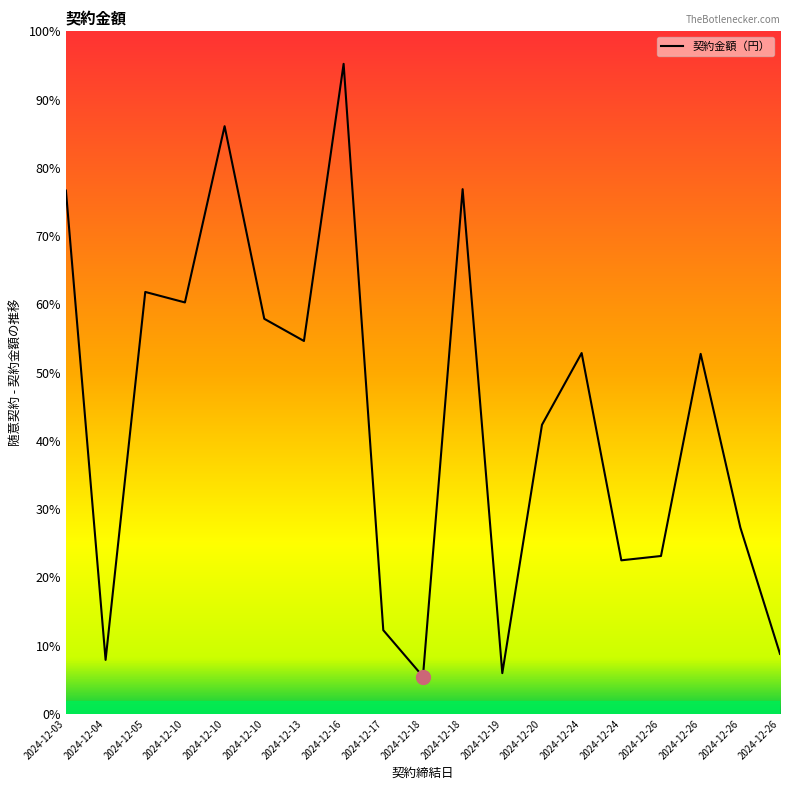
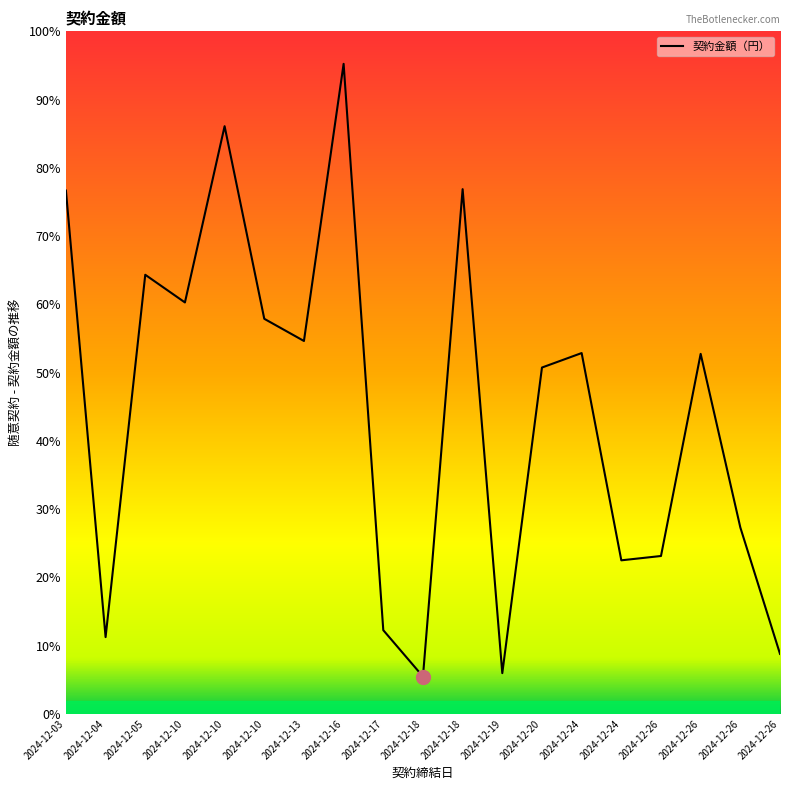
契約金額（円）, 2024-12-04: 8% -> 11%
契約金額（円）, 2024-12-05: 62% -> 64%
契約金額（円）, 2024-12-20: 42% -> 51%
